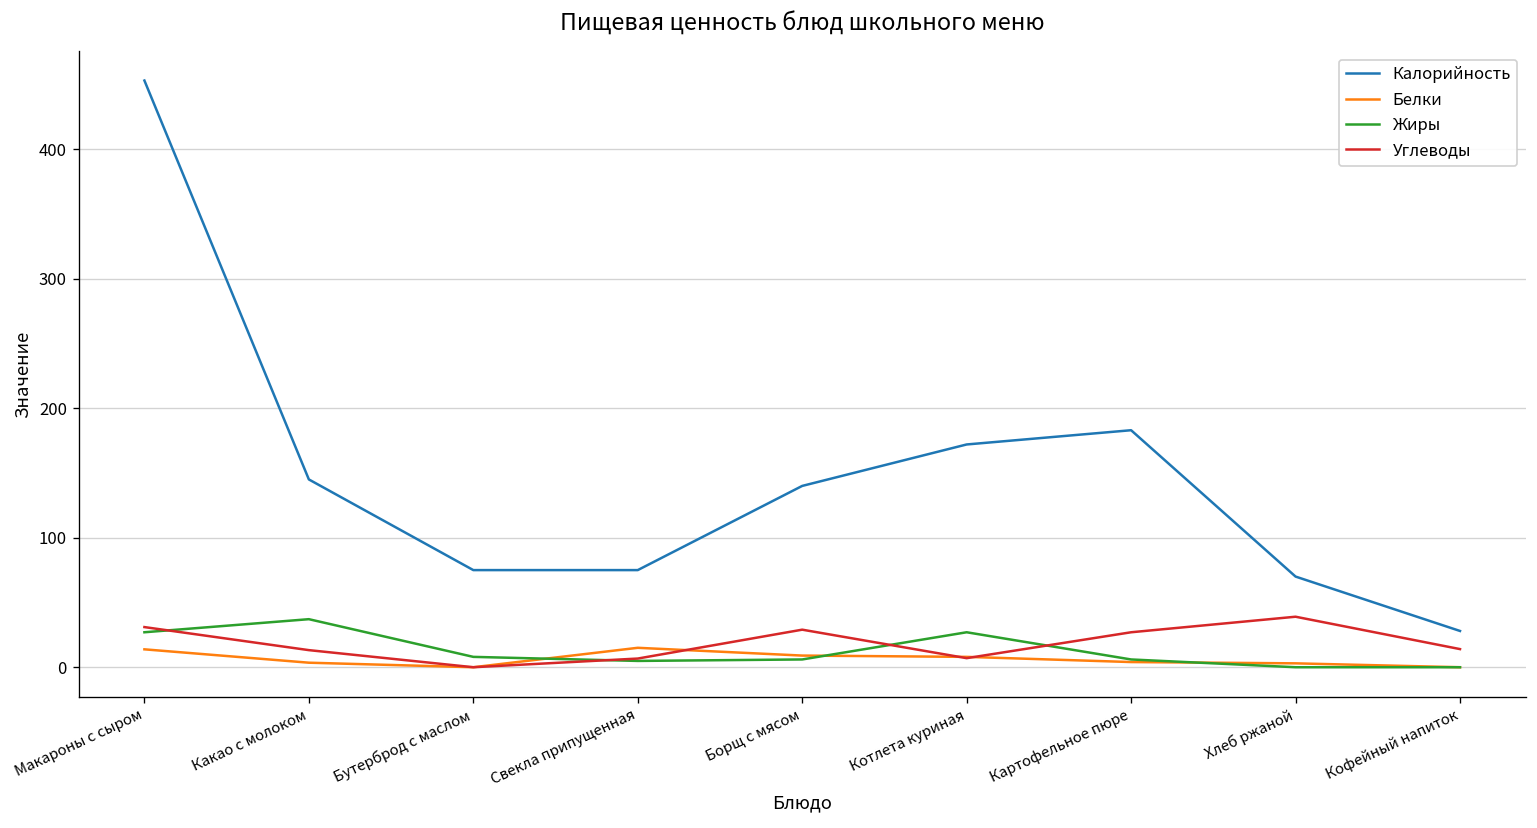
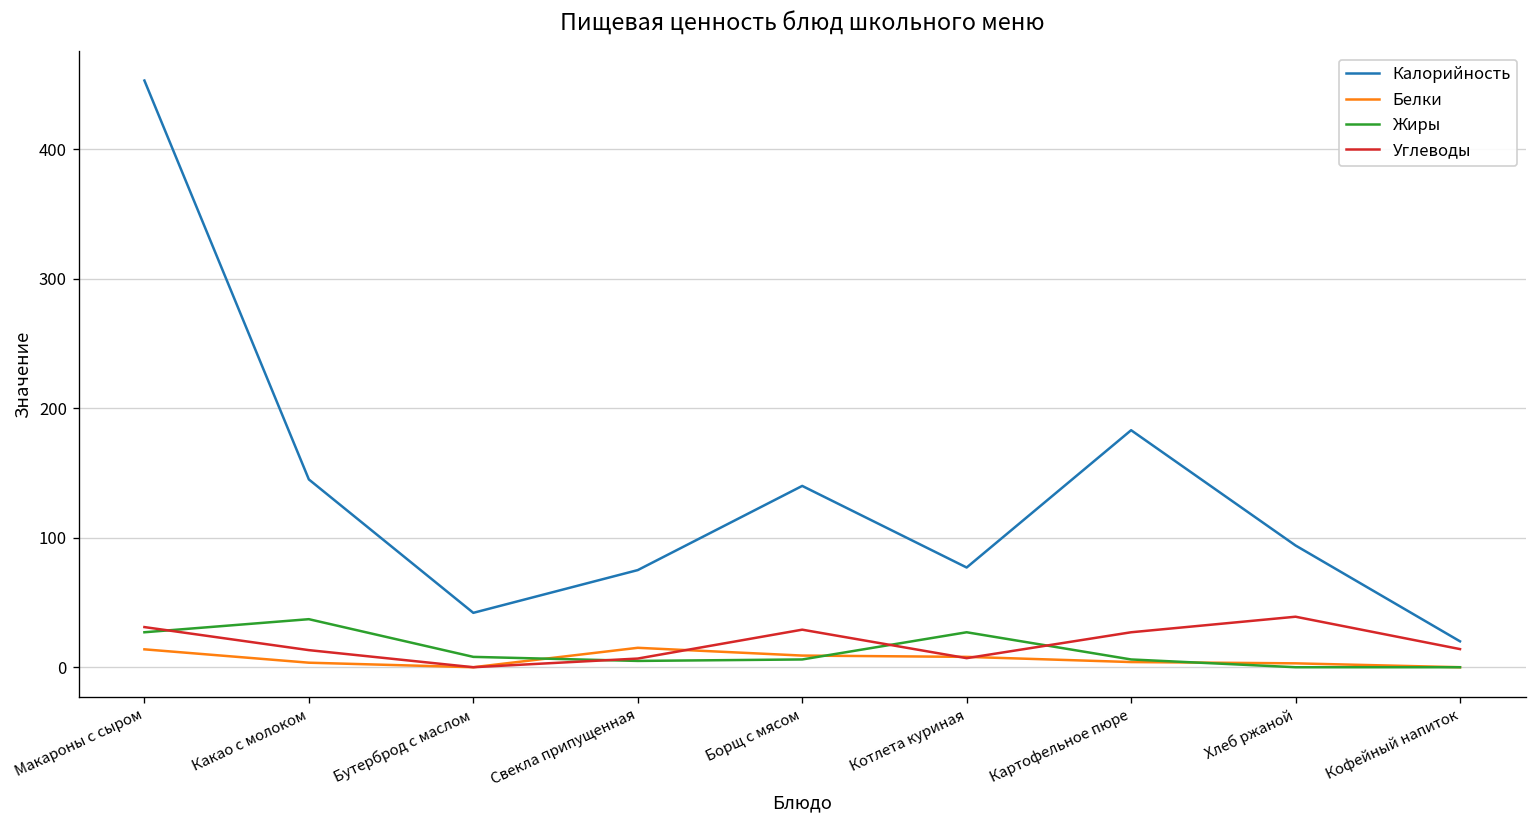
Калорийность, Бутерброд с маслом: 75 -> 42
Калорийность, Котлета куриная: 172 -> 77
Калорийность, Хлеб ржаной: 70 -> 94
Калорийность, Кофейный напиток: 28 -> 20
